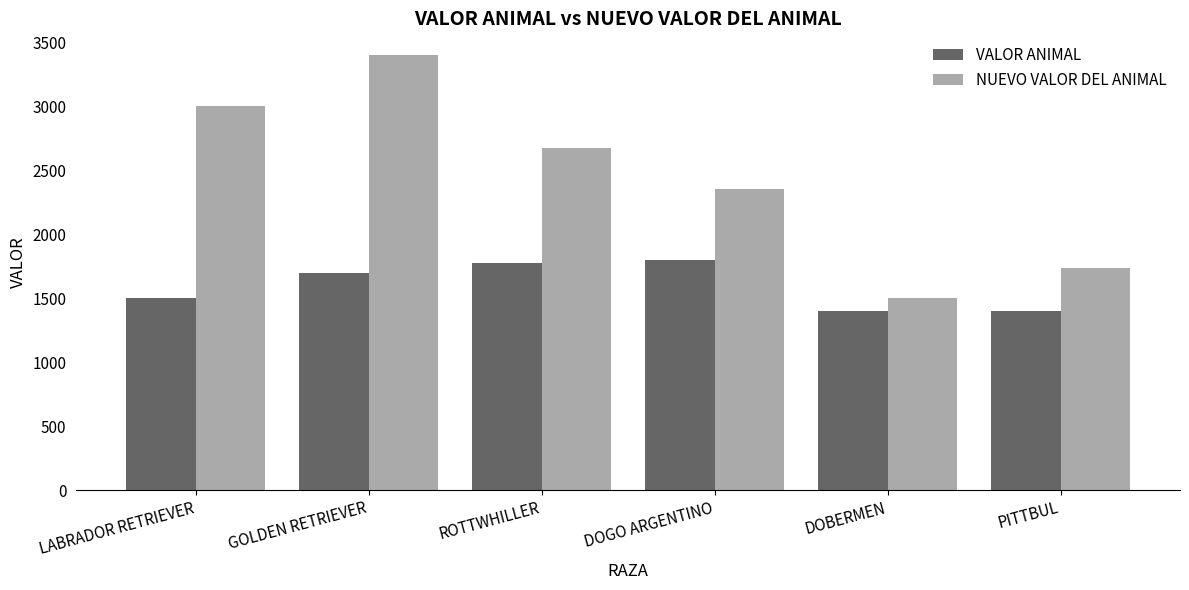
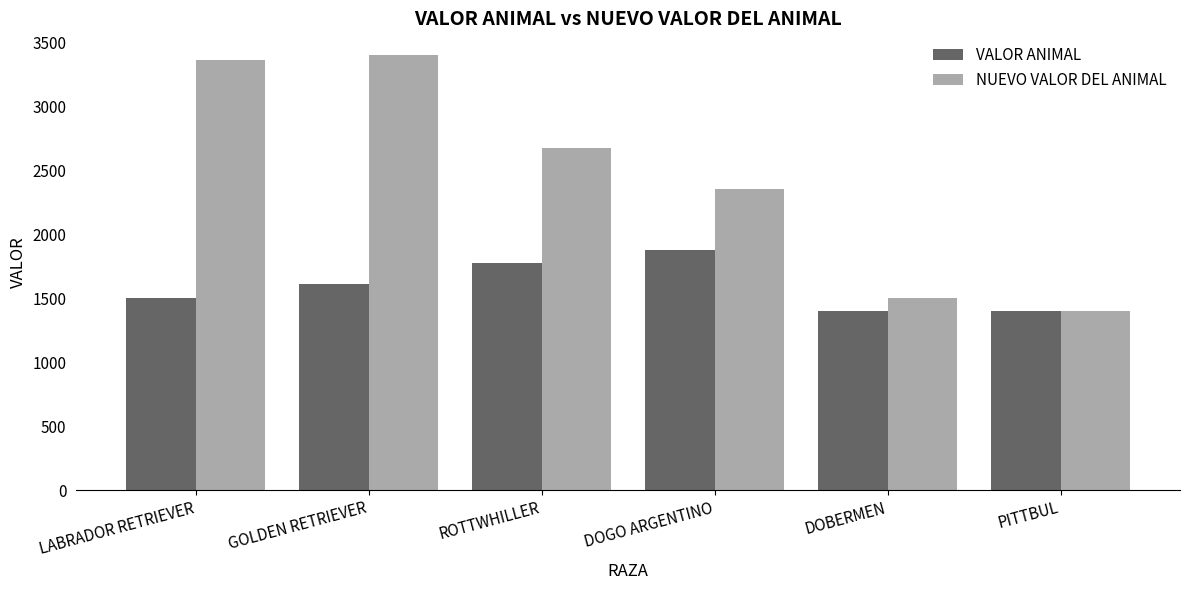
NUEVO VALOR DEL ANIMAL, LABRADOR RETRIEVER: 3000 -> 3360
VALOR ANIMAL, GOLDEN RETRIEVER: 1700 -> 1610
VALOR ANIMAL, DOGO ARGENTINO: 1800 -> 1880
NUEVO VALOR DEL ANIMAL, PITTBUL: 1730 -> 1400
